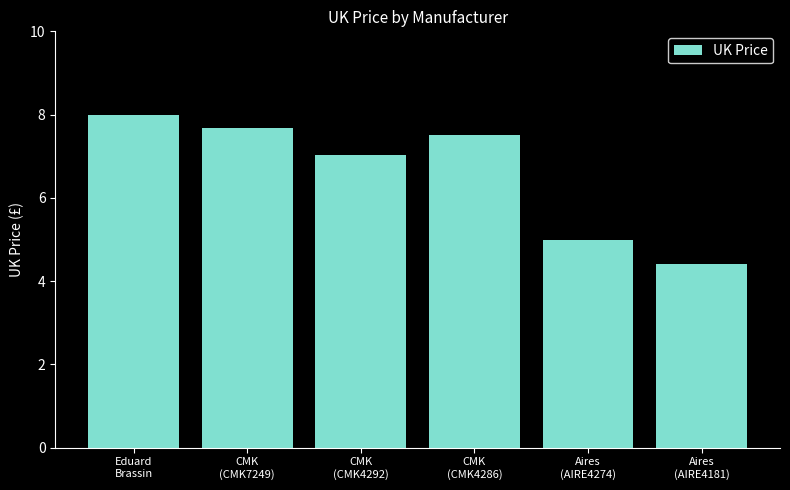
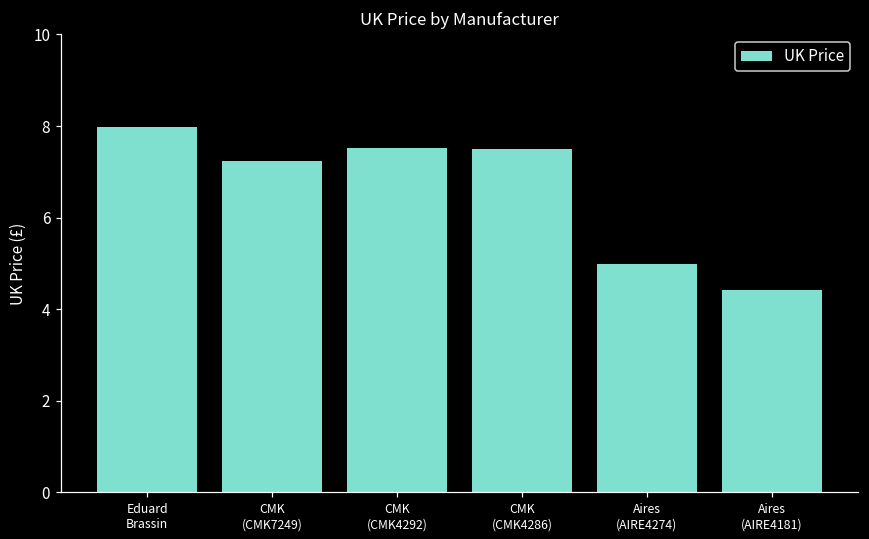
CMK (CMK7249): 7.7 -> 7.2
CMK (CMK4292): 7.0 -> 7.5
